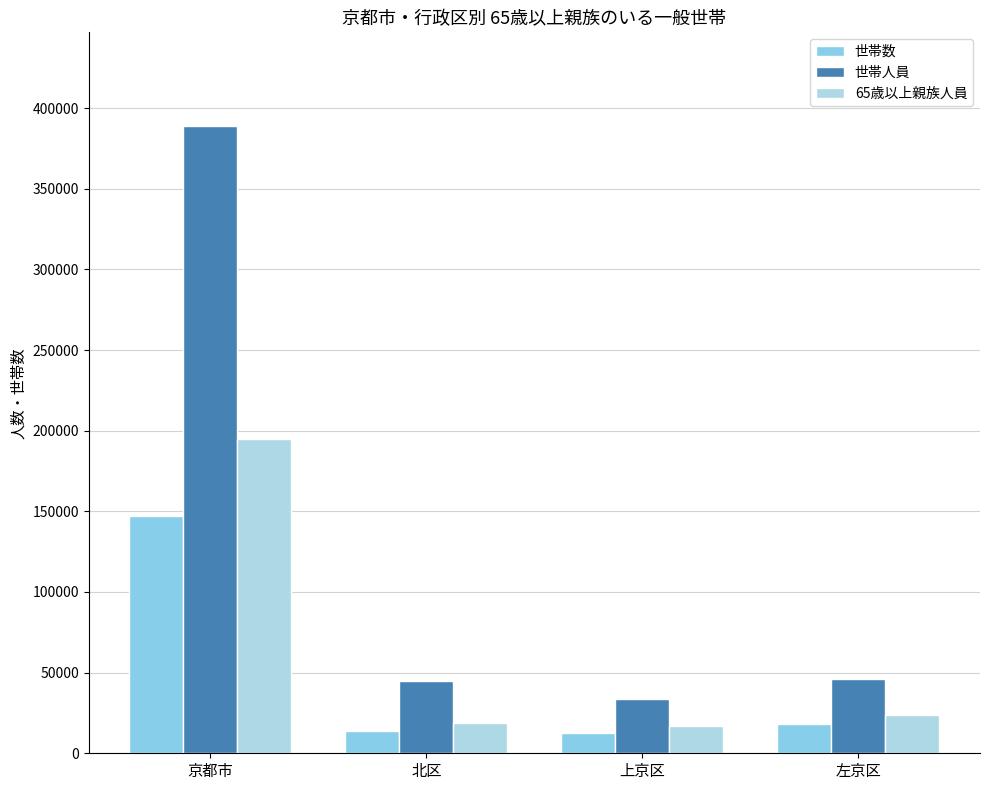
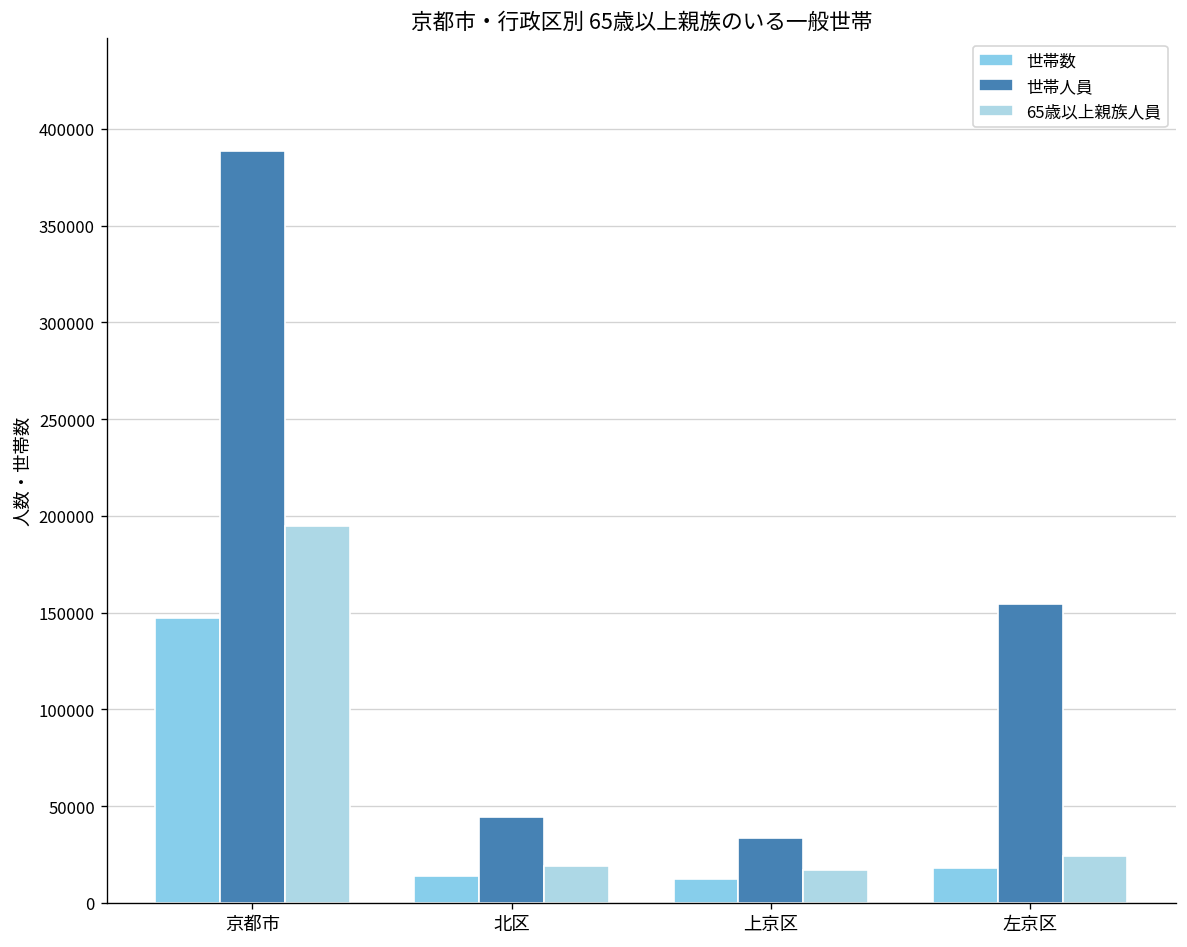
世帯人員, 左京区: 46000 -> 155000
